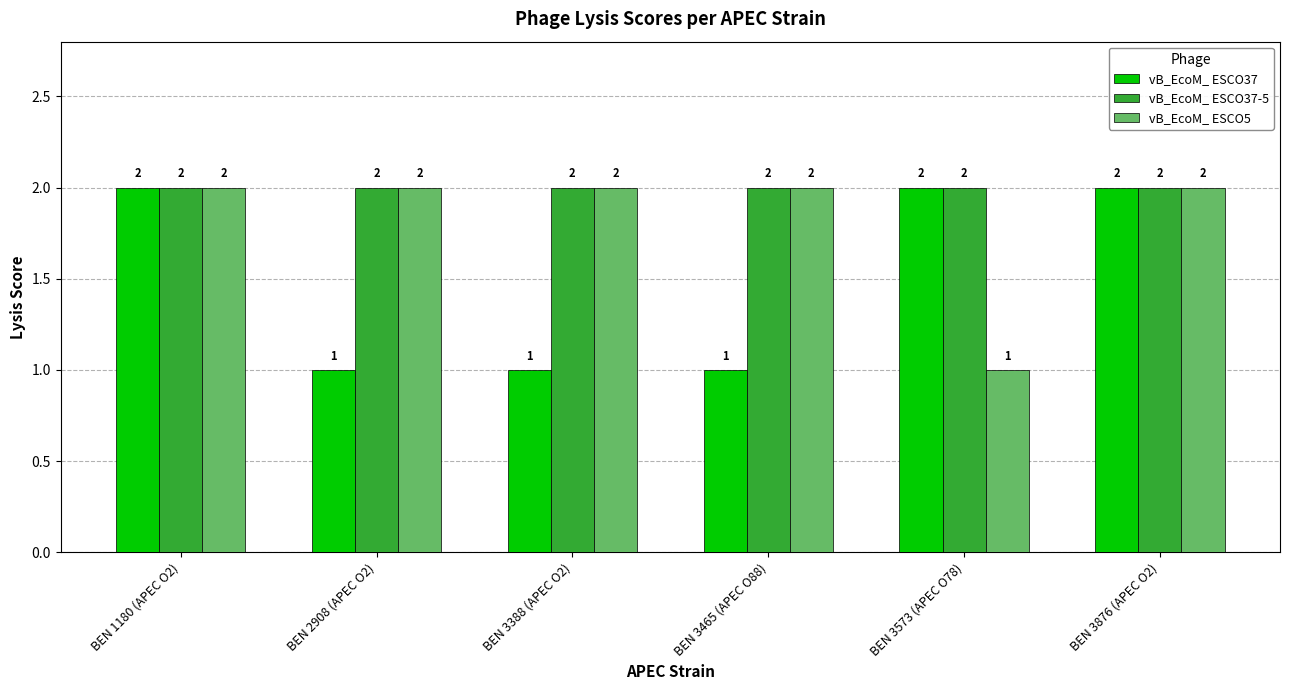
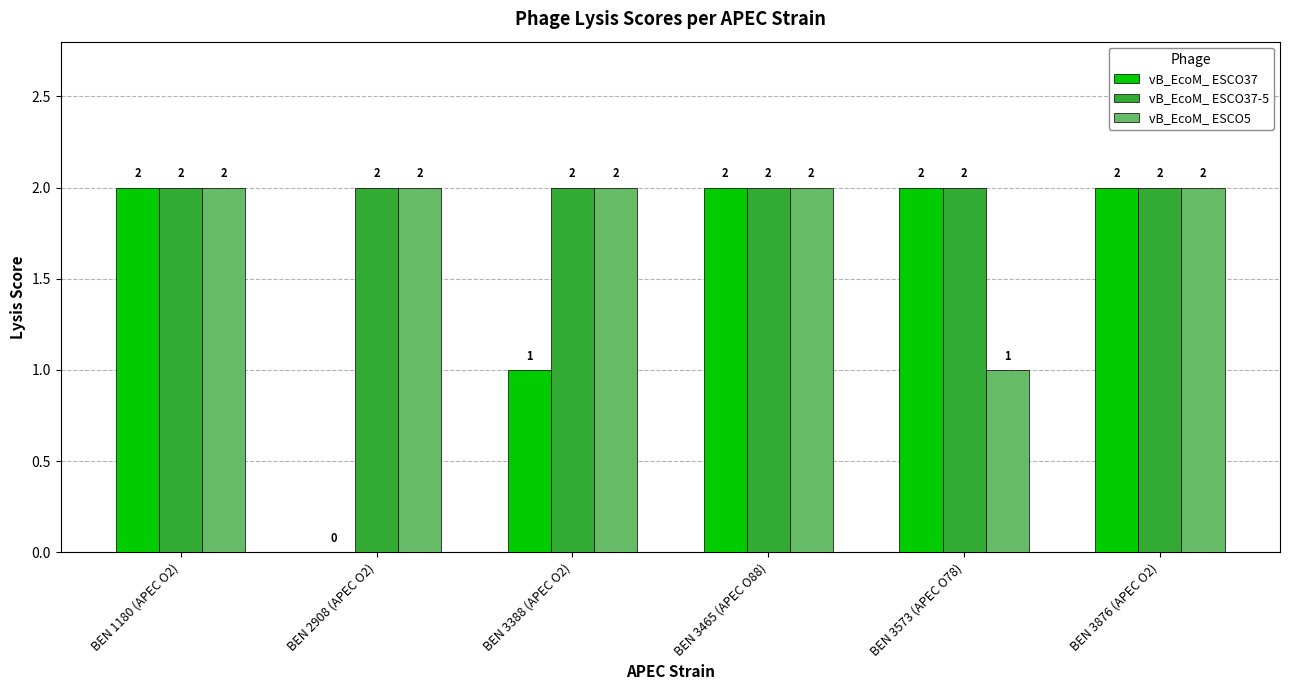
vB_EcoM_ ESCO37, BEN 2908 (APEC O2): 1 -> 0
vB_EcoM_ ESCO37, BEN 3465 (APEC O88): 1 -> 2
